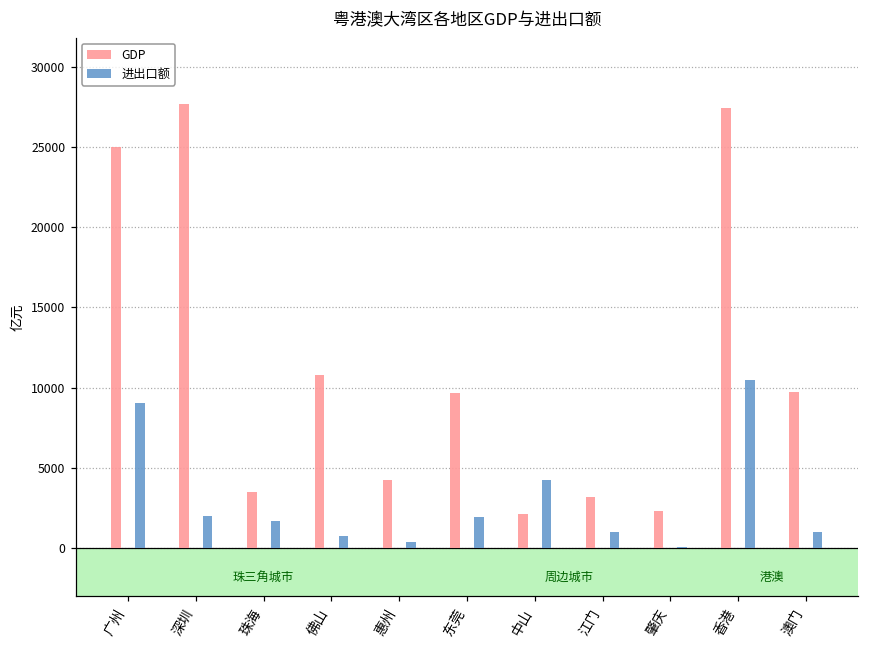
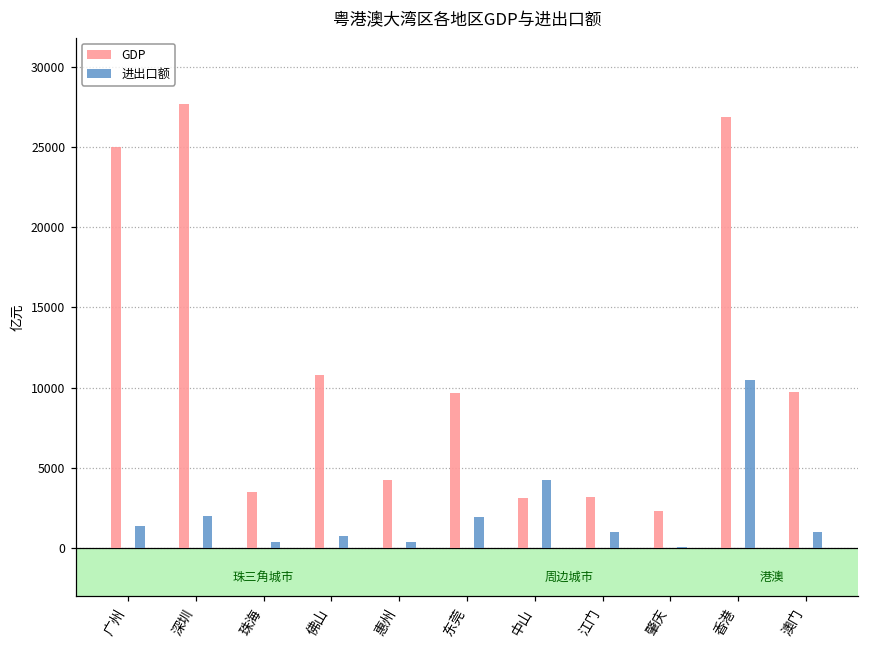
进出口额, 广州: 9000 -> 1400
进出口额, 珠海: 1700 -> 400
GDP, 中山: 2100 -> 3200
GDP, 香港: 27500 -> 26900
